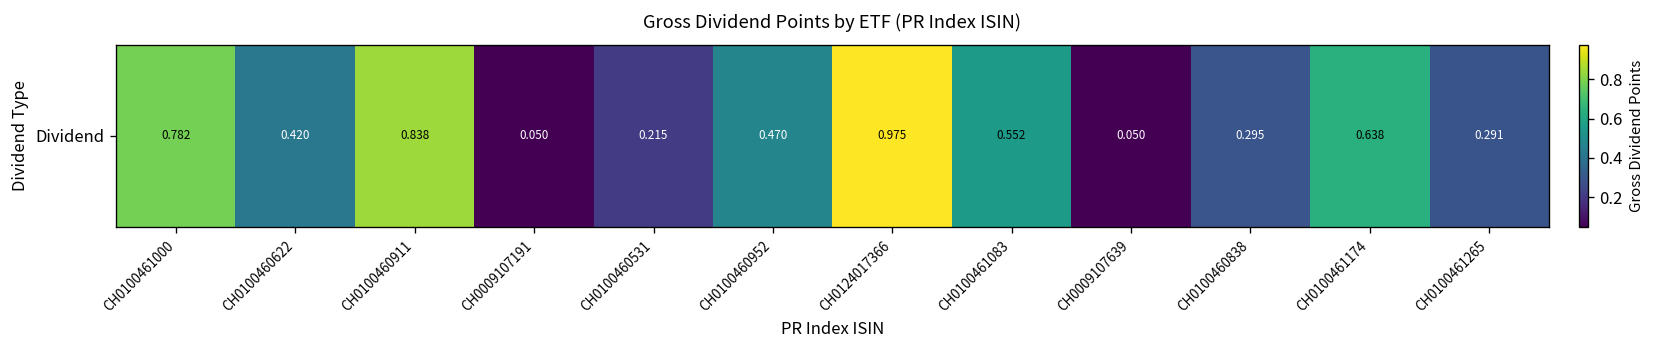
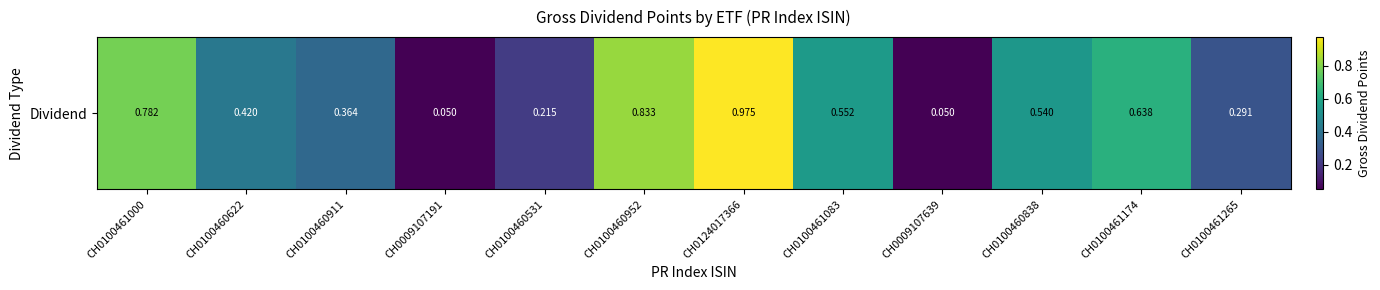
Dividend, CH0100460911: 0.838 -> 0.364
Dividend, CH0100460952: 0.470 -> 0.833
Dividend, CH0100460838: 0.295 -> 0.540
